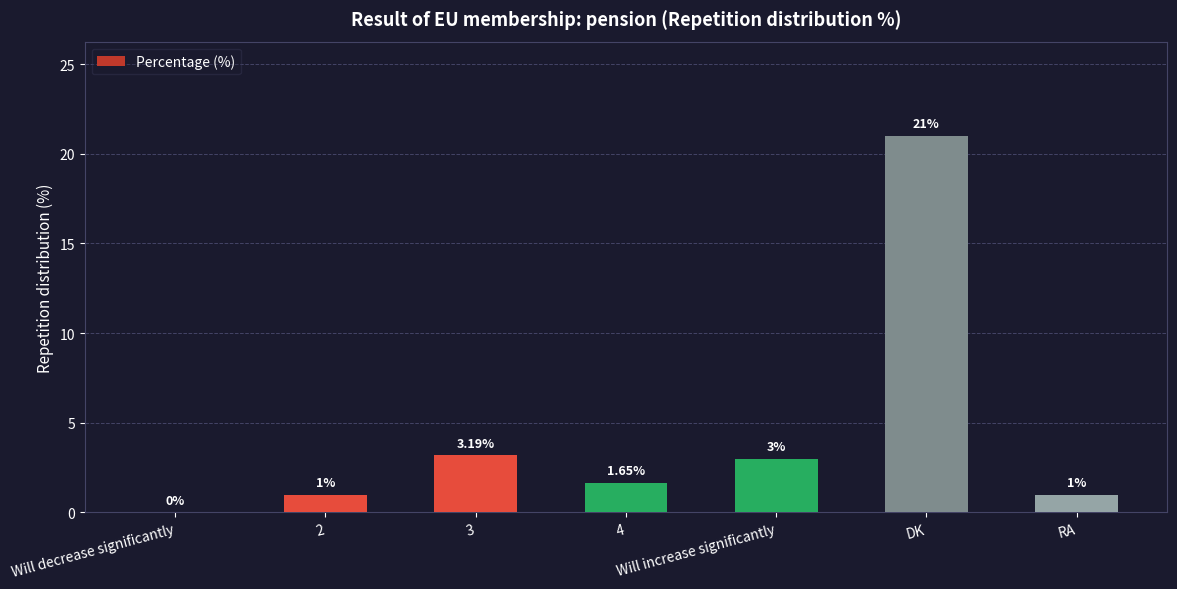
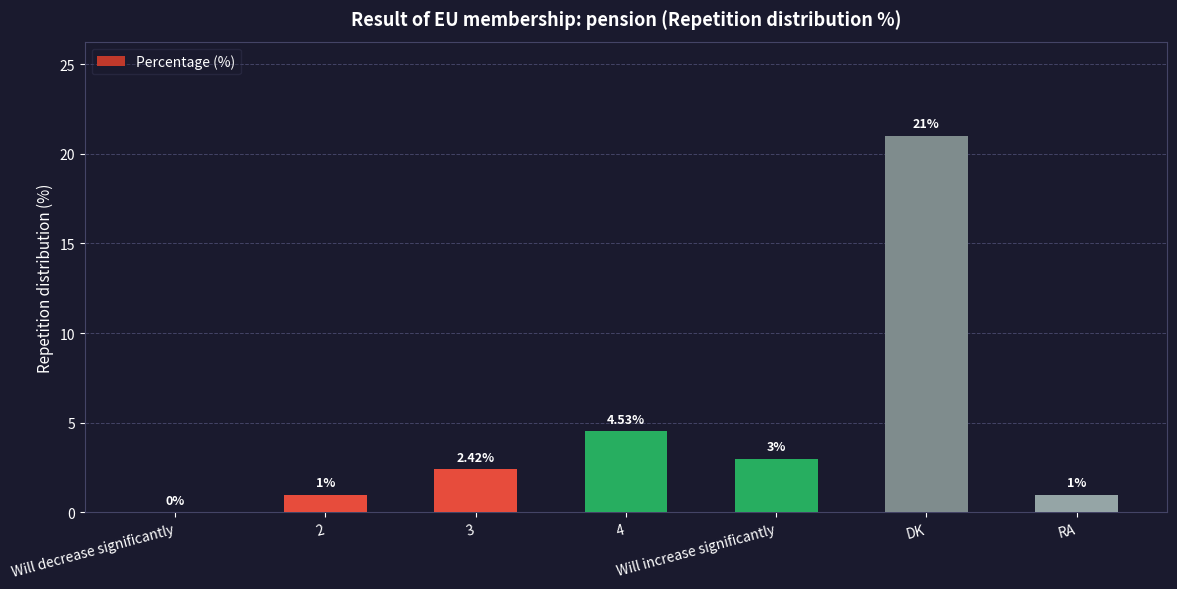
3: 3.19% -> 2.42%
4: 1.65% -> 4.53%
